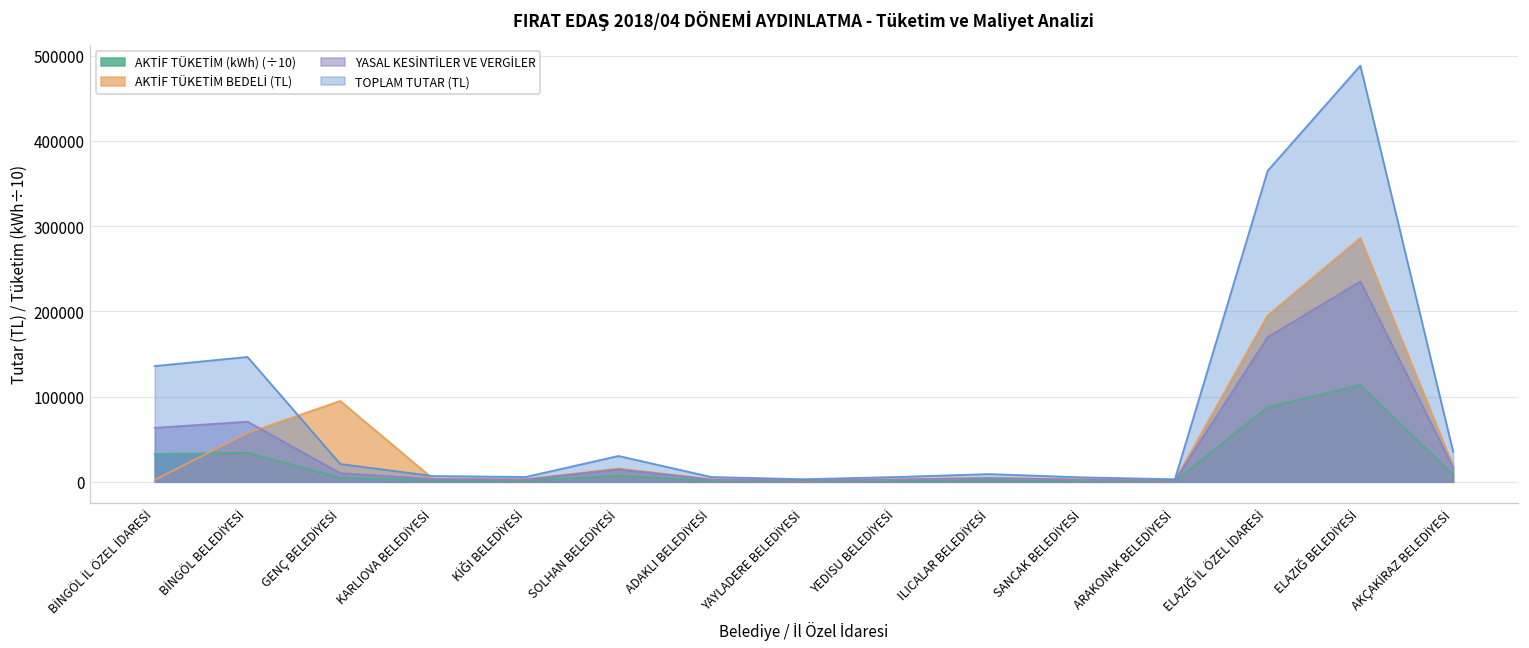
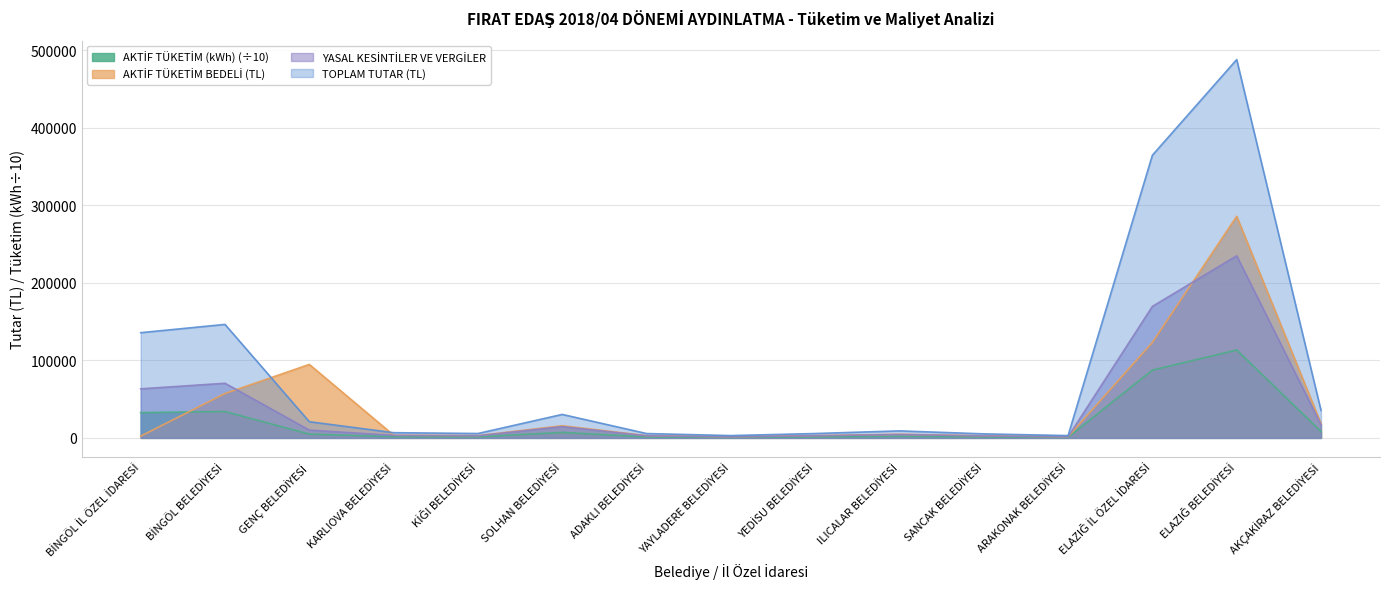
AKTİF TÜKETİM BEDELİ (TL), ELAZIĞ İL ÖZEL İDARESİ: 200000 -> 120000
